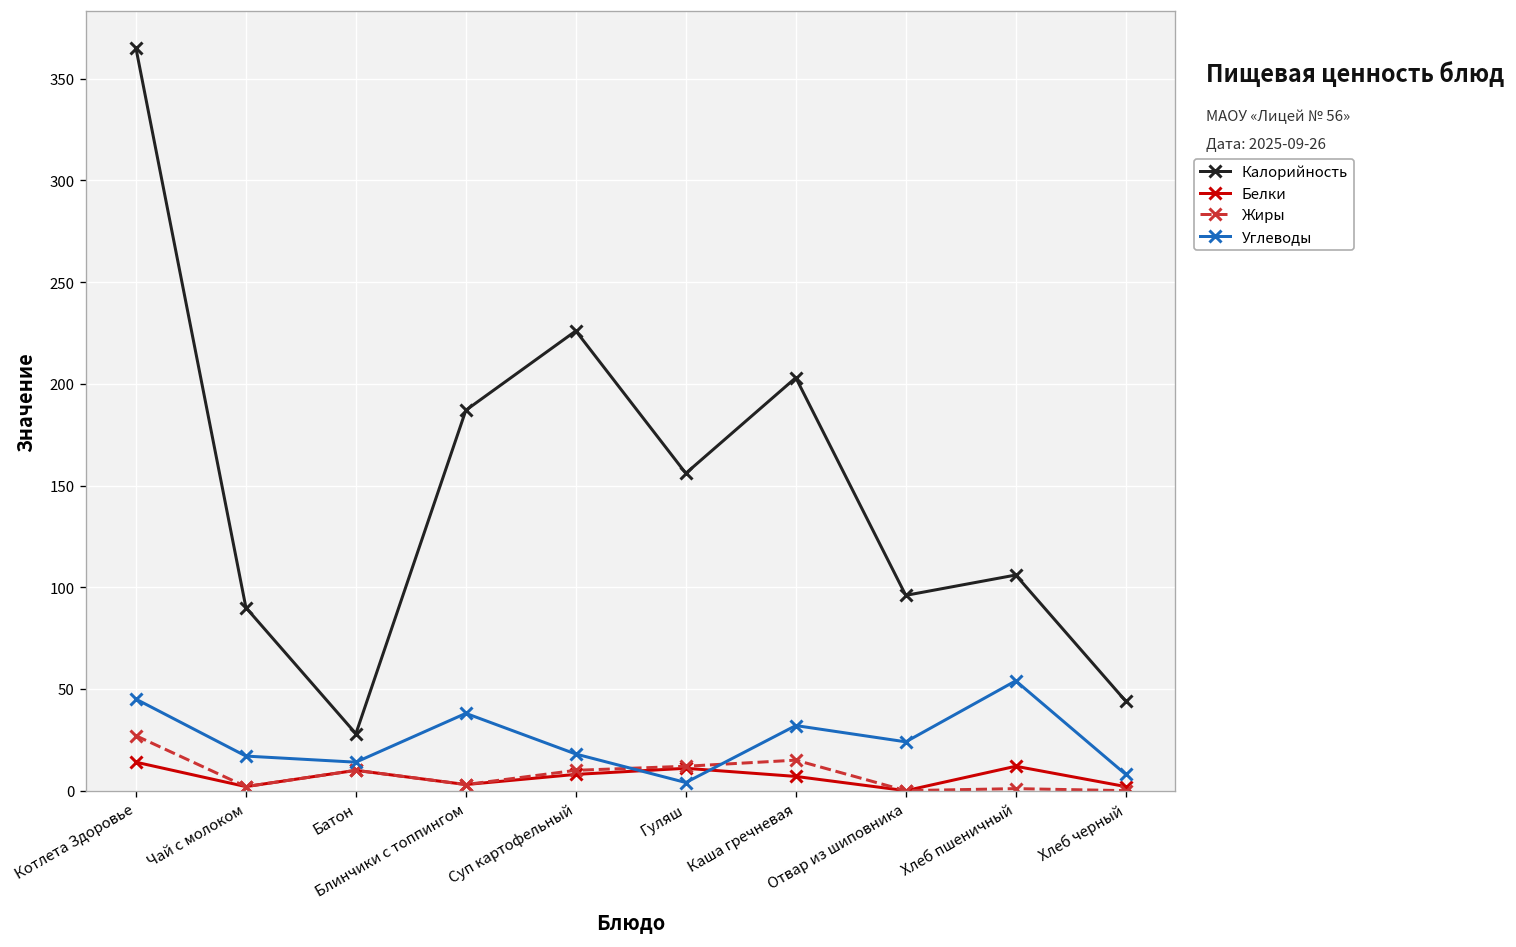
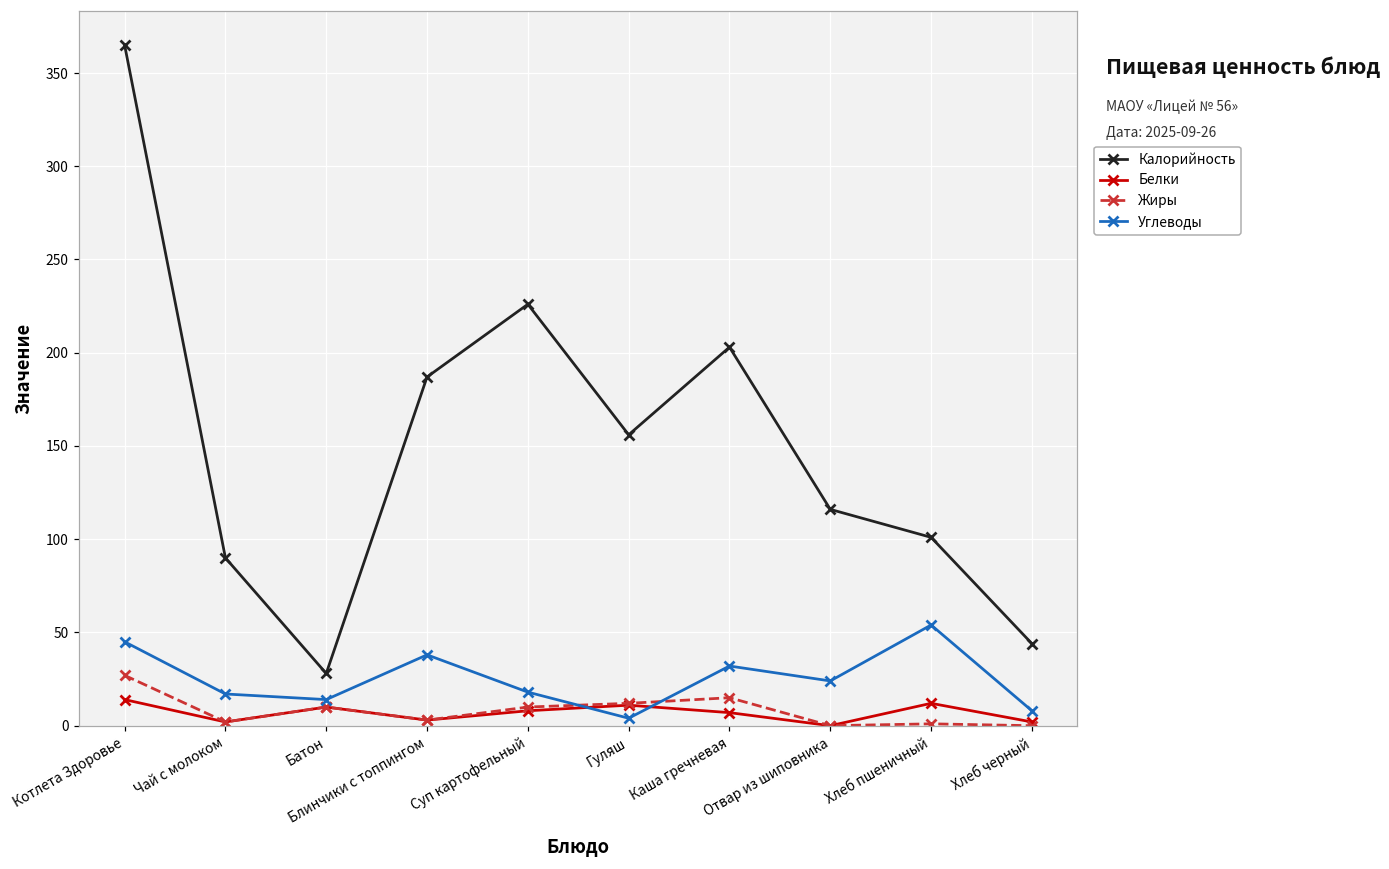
Калорийность, Отвар из шиповника: 96 -> 116
Калорийность, Хлеб пшеничный: 106 -> 101
